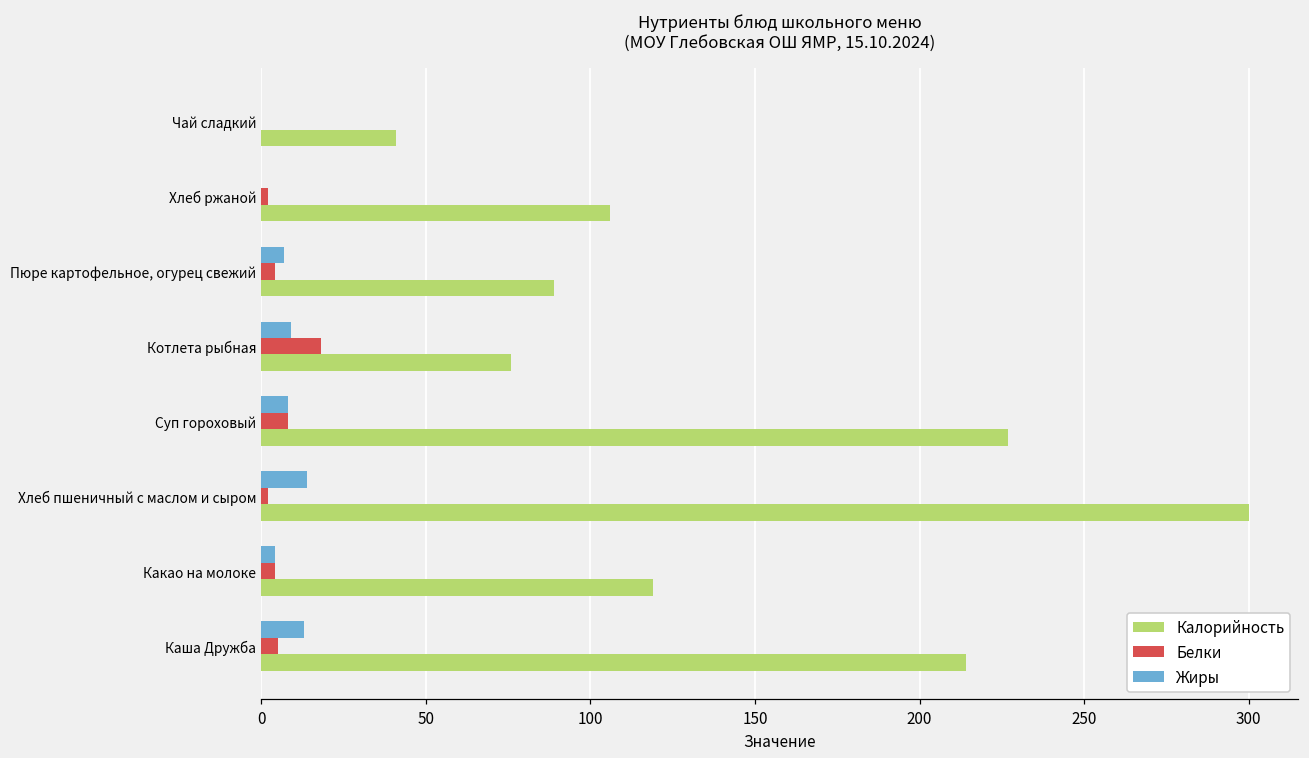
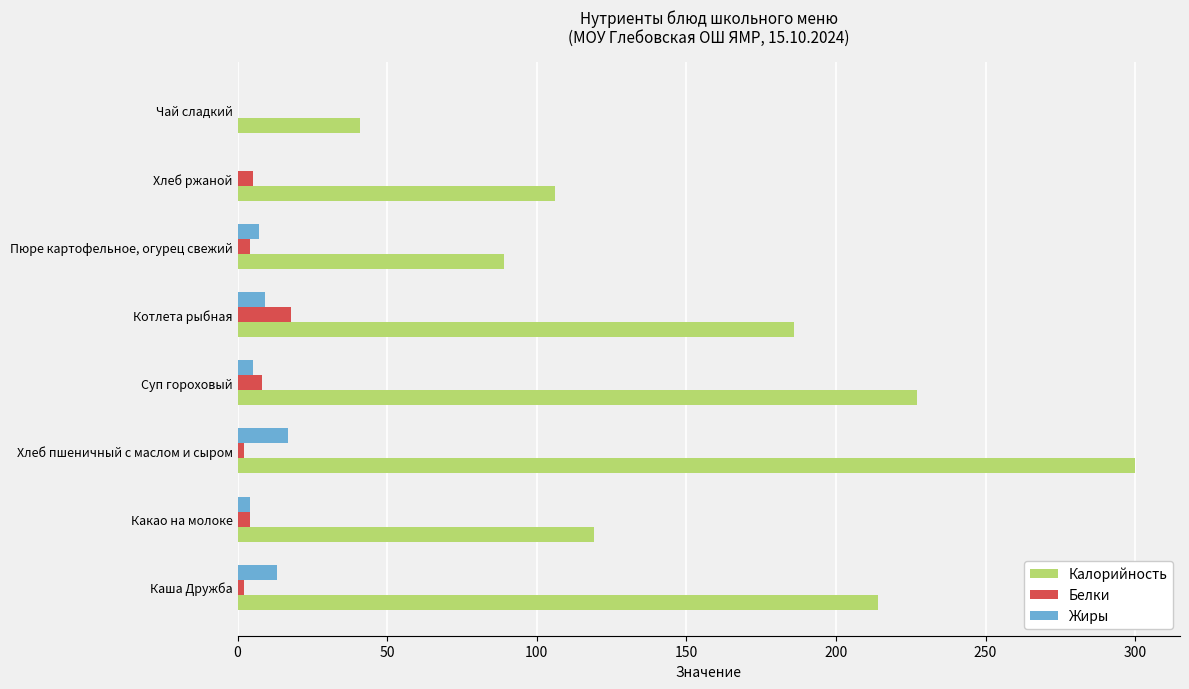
Белки, Хлеб ржаной: 2 -> 5
Калорийность, Котлета рыбная: 76 -> 186
Жиры, Суп гороховый: 8 -> 5
Жиры, Хлеб пшеничный с маслом и сыром: 14 -> 17
Белки, Каша Дружба: 5 -> 2
